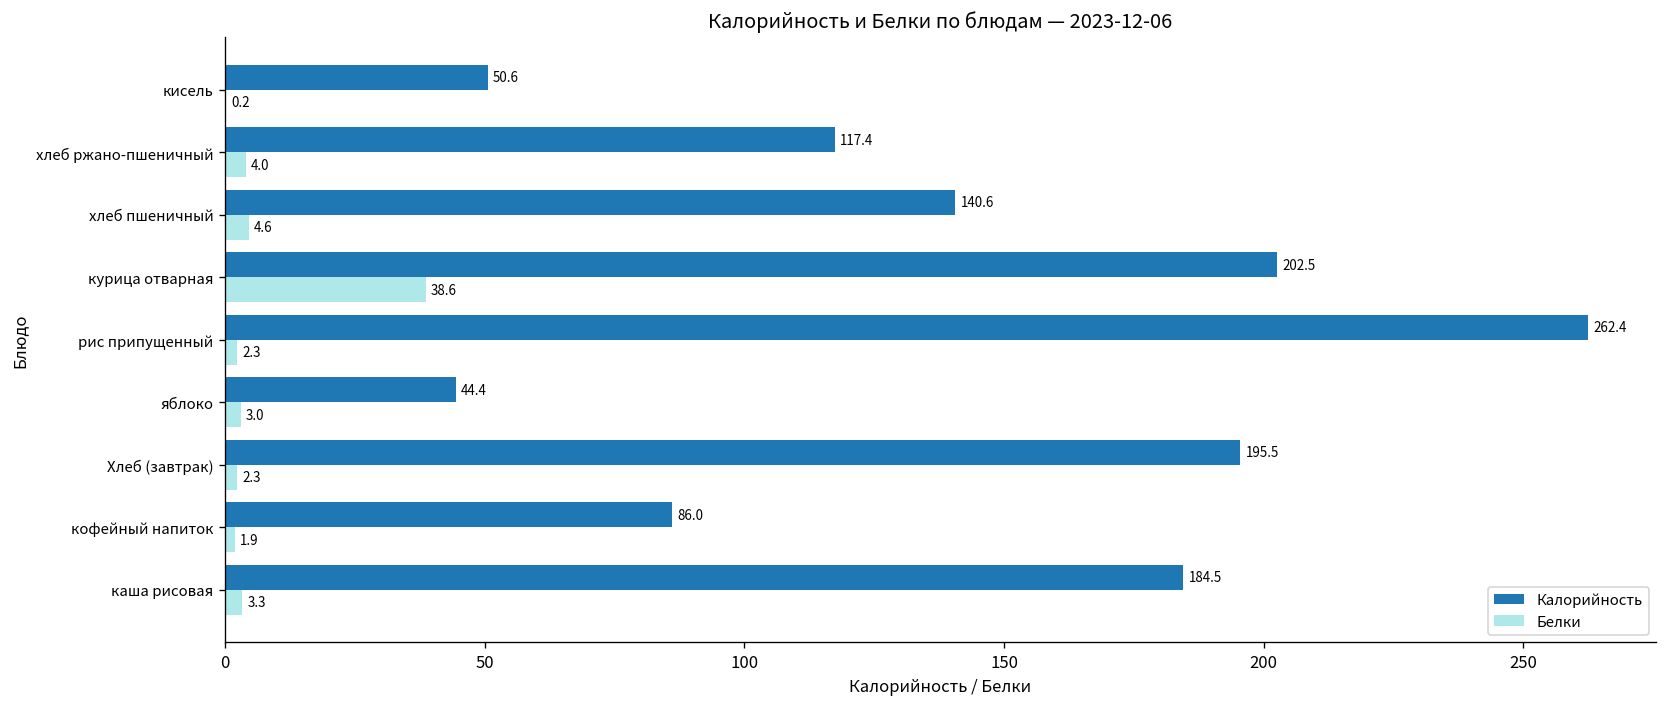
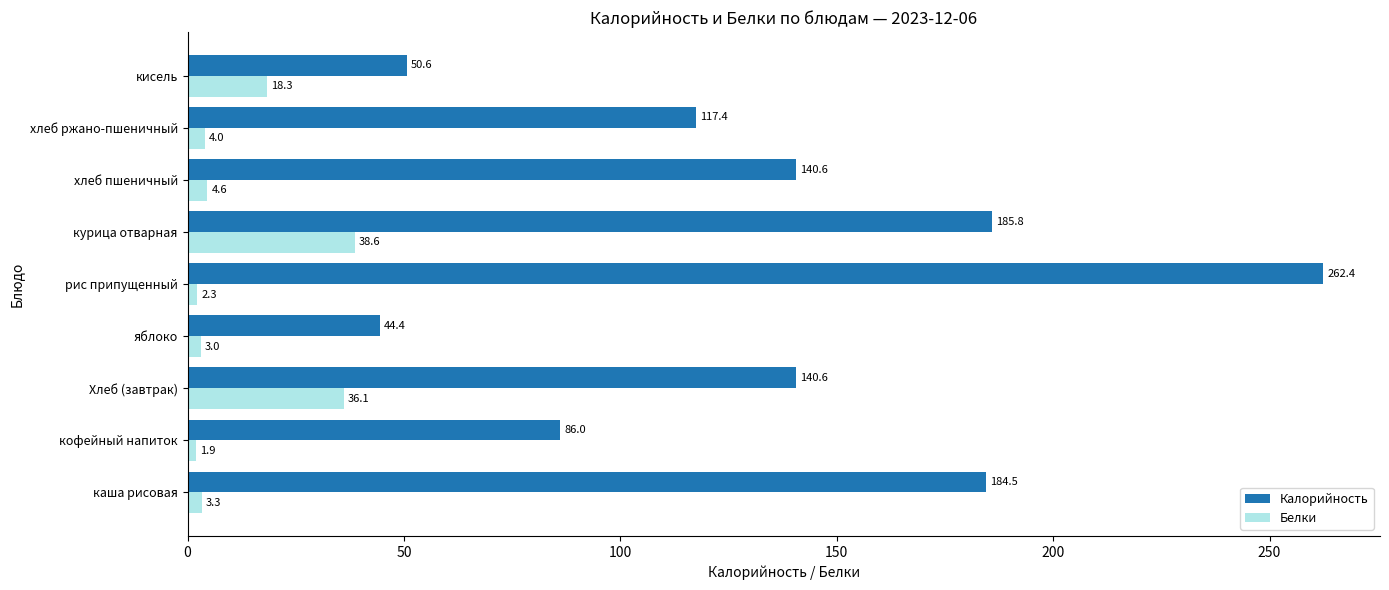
Белки, кисель: 0.2 -> 18.3
Калорийность, курица отварная: 202.5 -> 185.8
Калорийность, Хлеб (завтрак): 195.5 -> 140.6
Белки, Хлеб (завтрак): 2.3 -> 36.1
